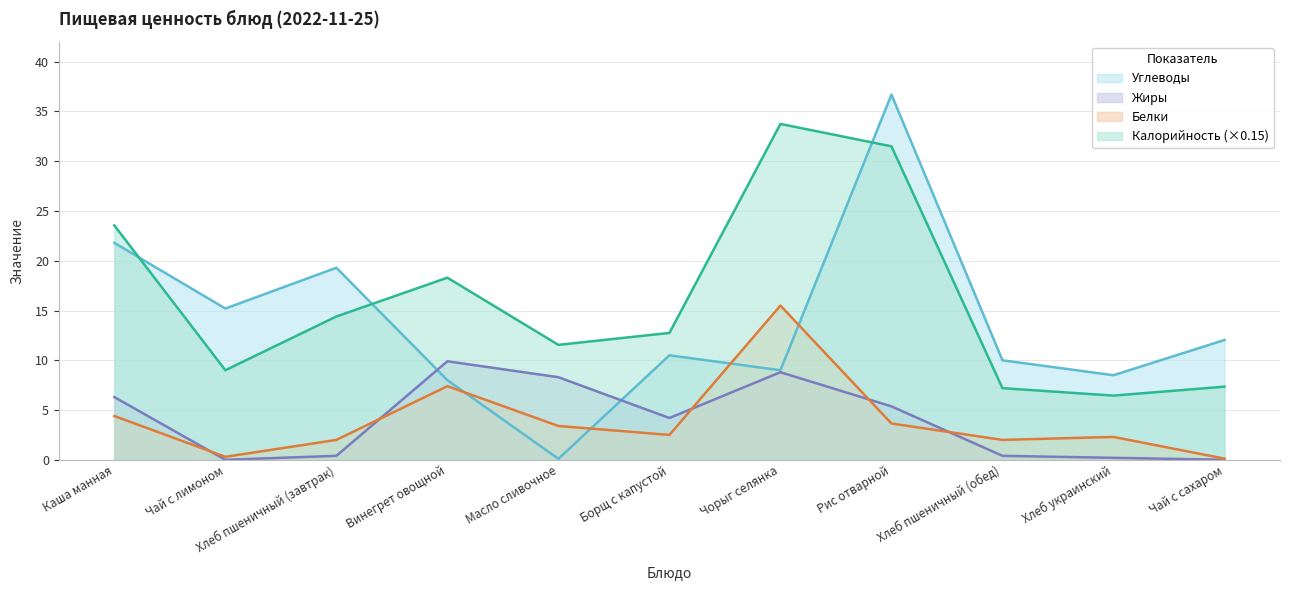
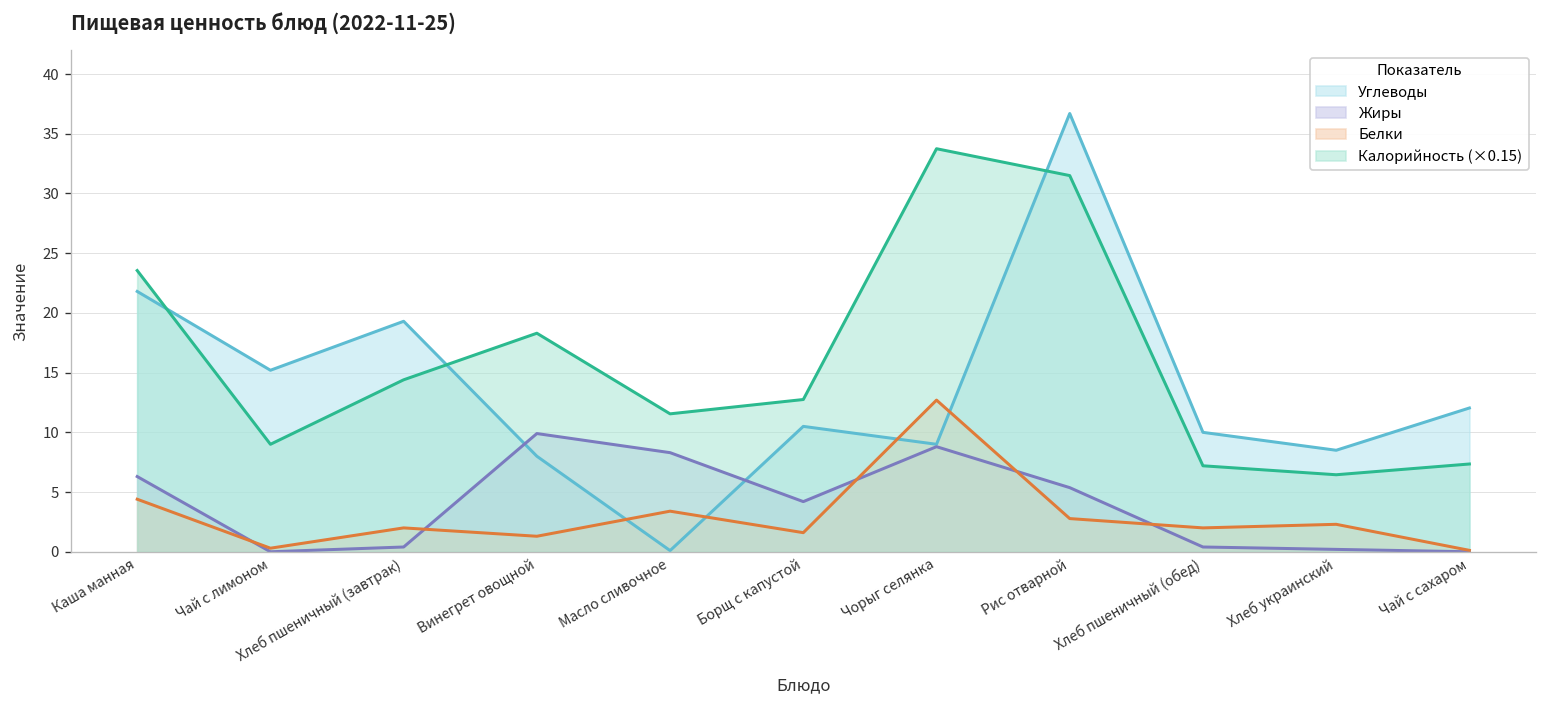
Белки, Винегрет овощной: 7 -> 1
Белки, Борщ с капустой: 3 -> 2
Белки, Чорыг селянка: 16 -> 13
Белки, Рис отварной: 4 -> 3
